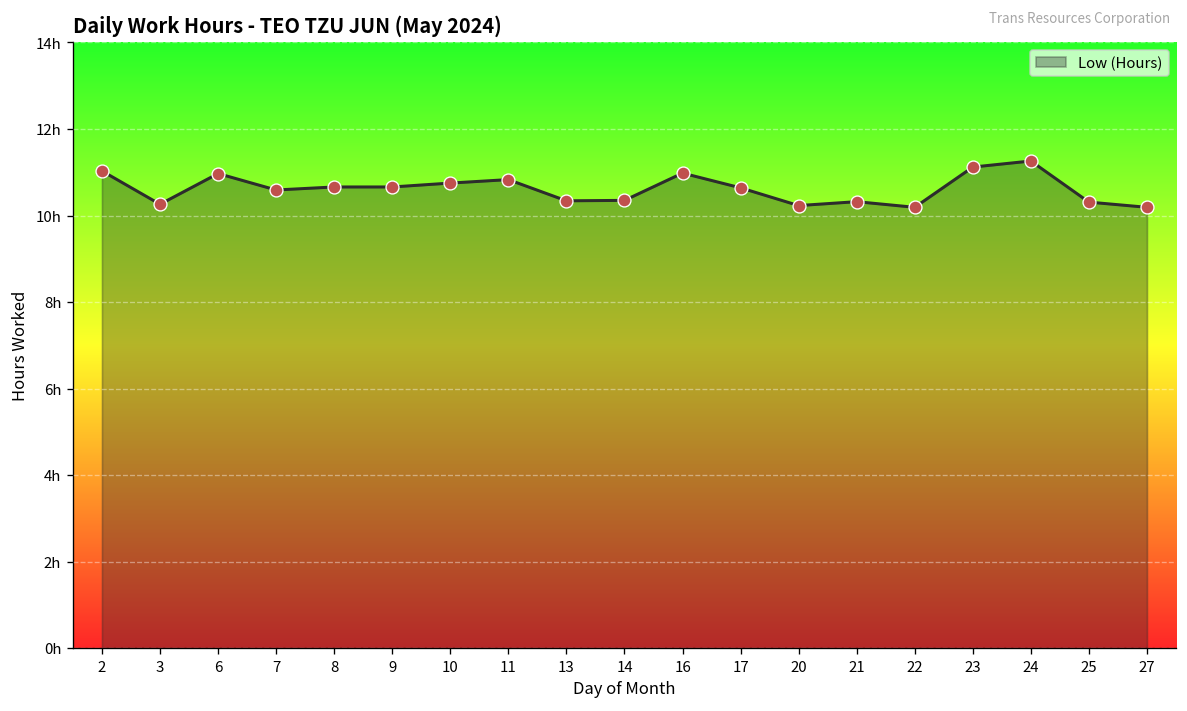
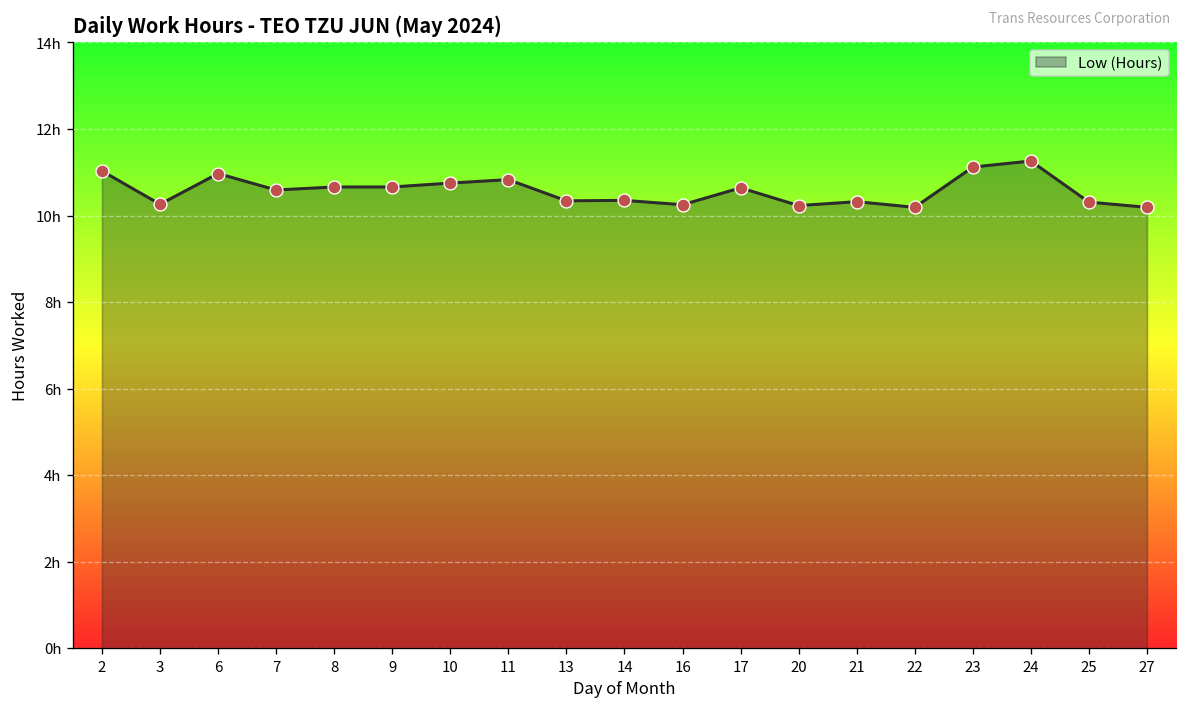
16: 11.0h -> 10.3h
